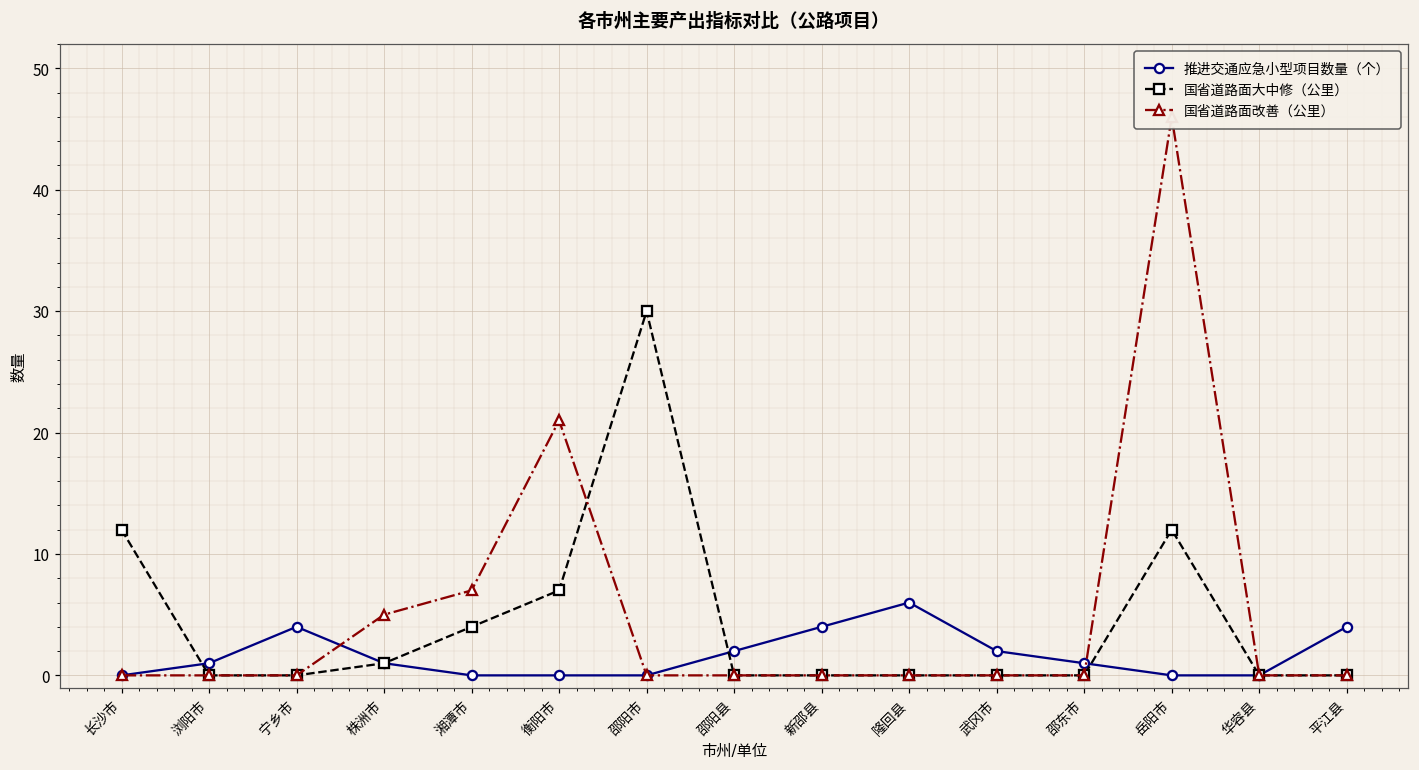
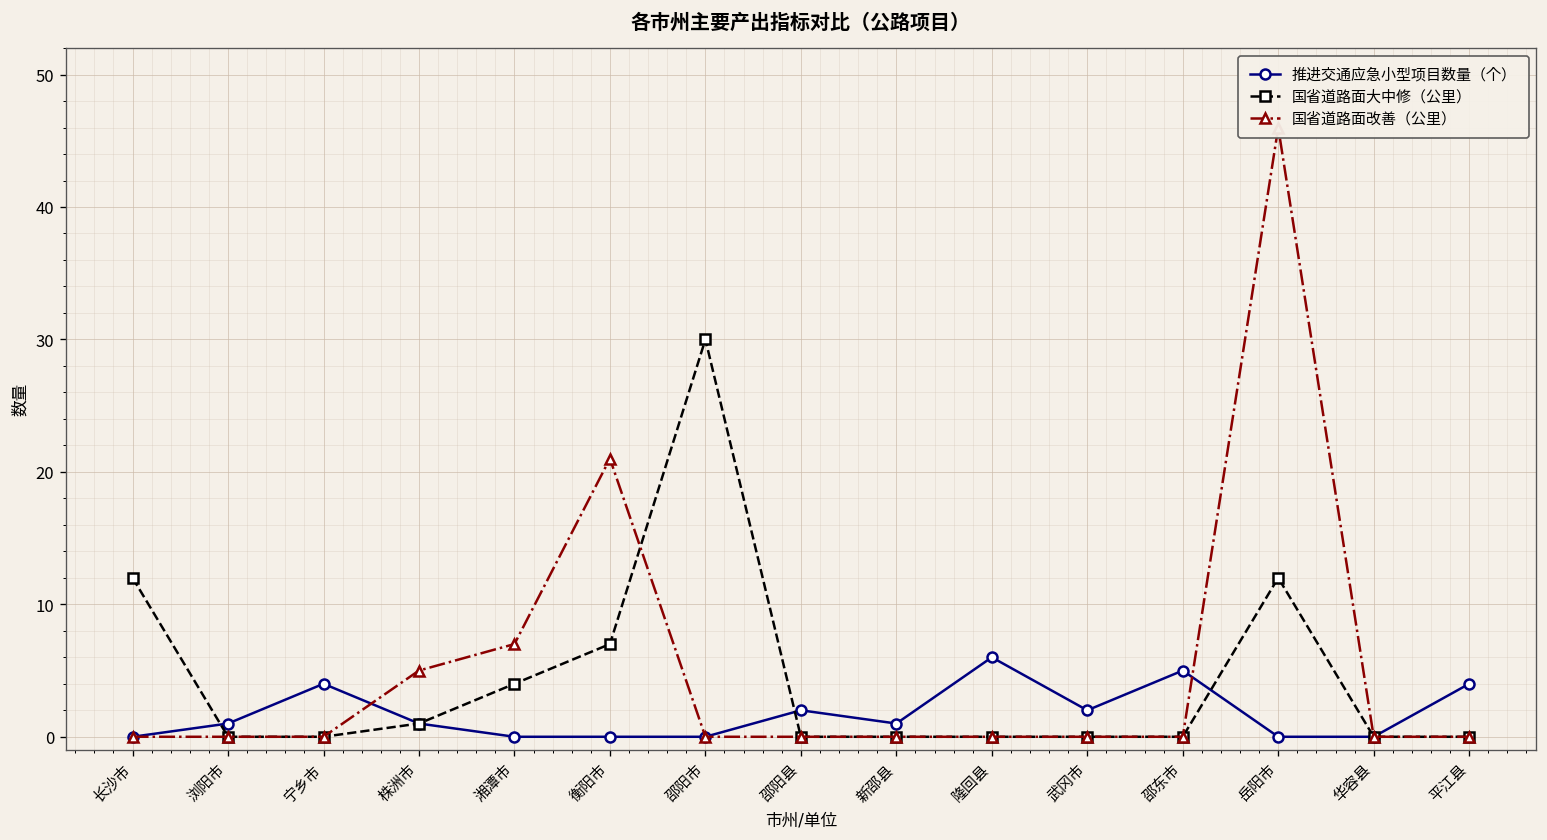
推进交通应急小型项目数量（个）, 新邵县: 4 -> 1
推进交通应急小型项目数量（个）, 邵东市: 1 -> 5
